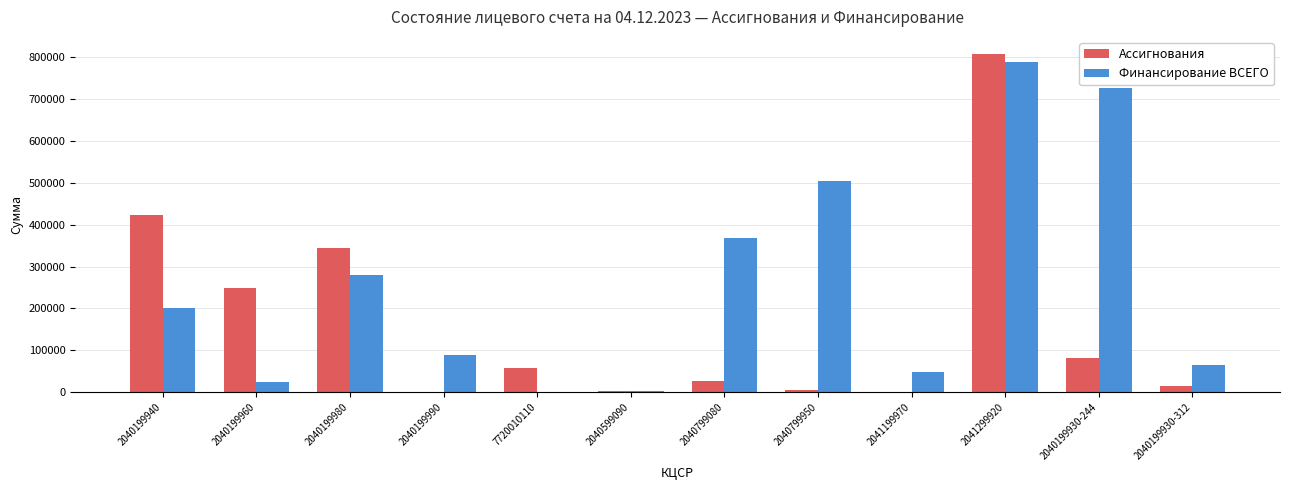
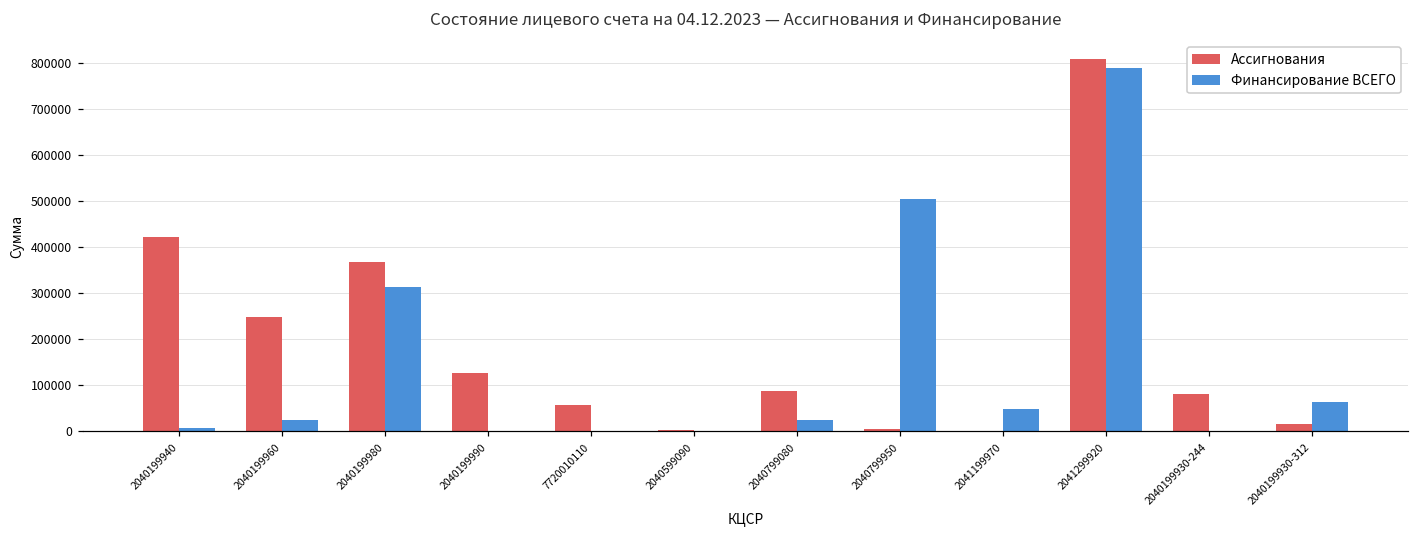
Финансирование ВСЕГО, 2040199940: 200000 -> 10000
Ассигнования, 2040199980: 350000 -> 370000
Финансирование ВСЕГО, 2040199980: 280000 -> 310000
Ассигнования, 2040199990: 0 -> 130000
Финансирование ВСЕГО, 2040199990: 90000 -> 0
Ассигнования, 2040799080: 30000 -> 90000
Финансирование ВСЕГО, 2040799080: 370000 -> 30000
Финансирование ВСЕГО, 2040199930-244: 730000 -> 0
